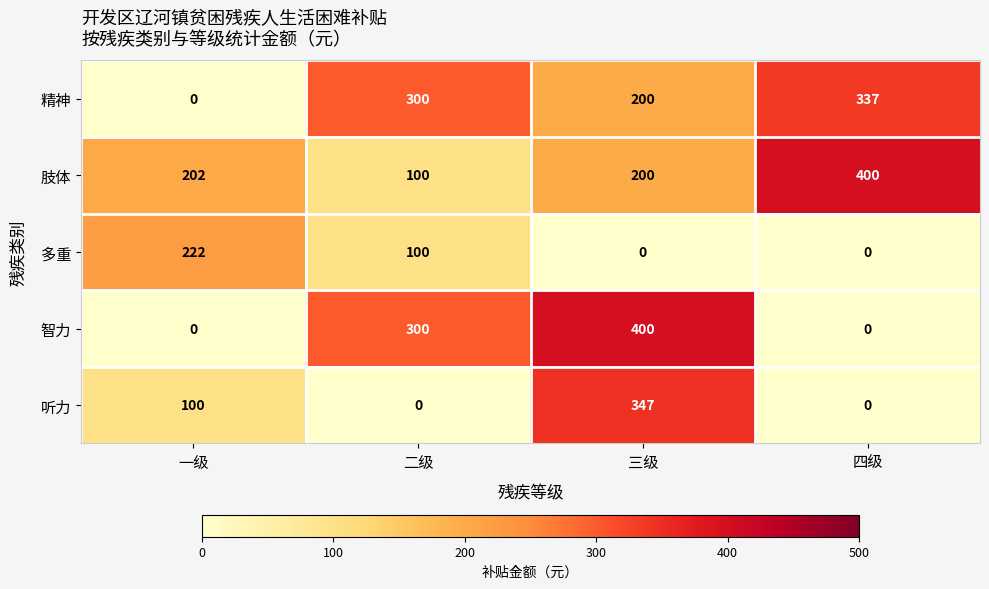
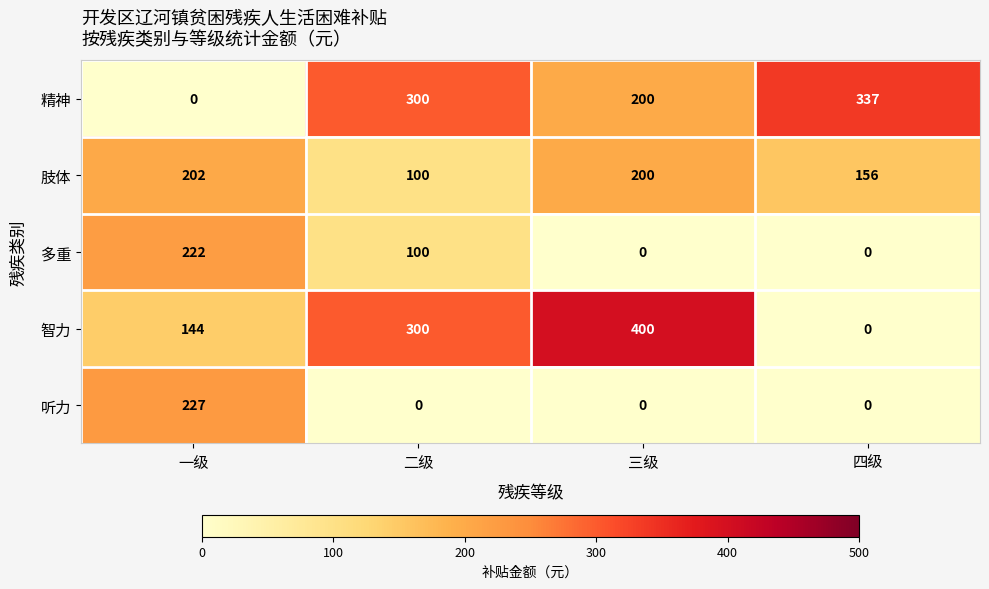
肢体, 四级: 400 -> 156
智力, 一级: 0 -> 144
听力, 一级: 100 -> 227
听力, 三级: 347 -> 0
